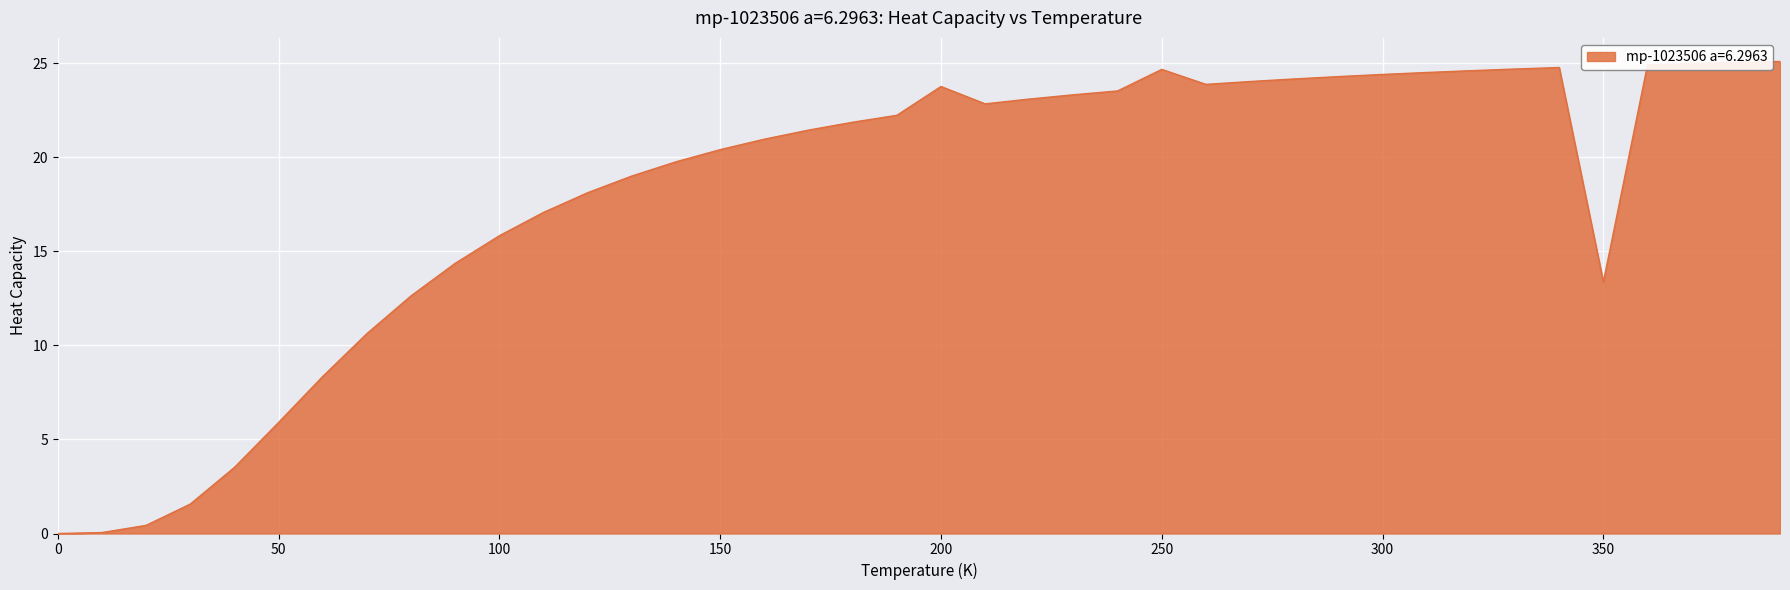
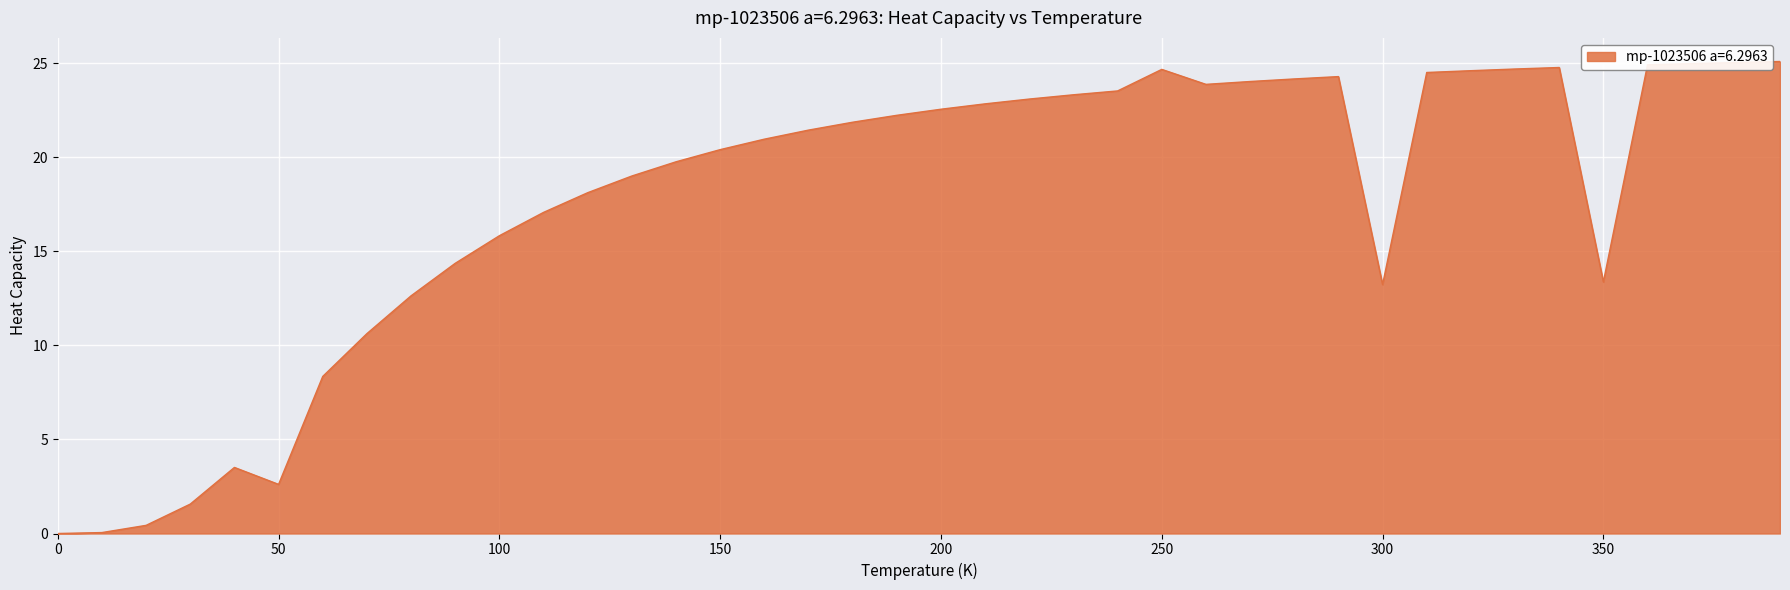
50: 5.9 -> 2.6
200: 23.8 -> 22.6
300: 24.4 -> 13.2
